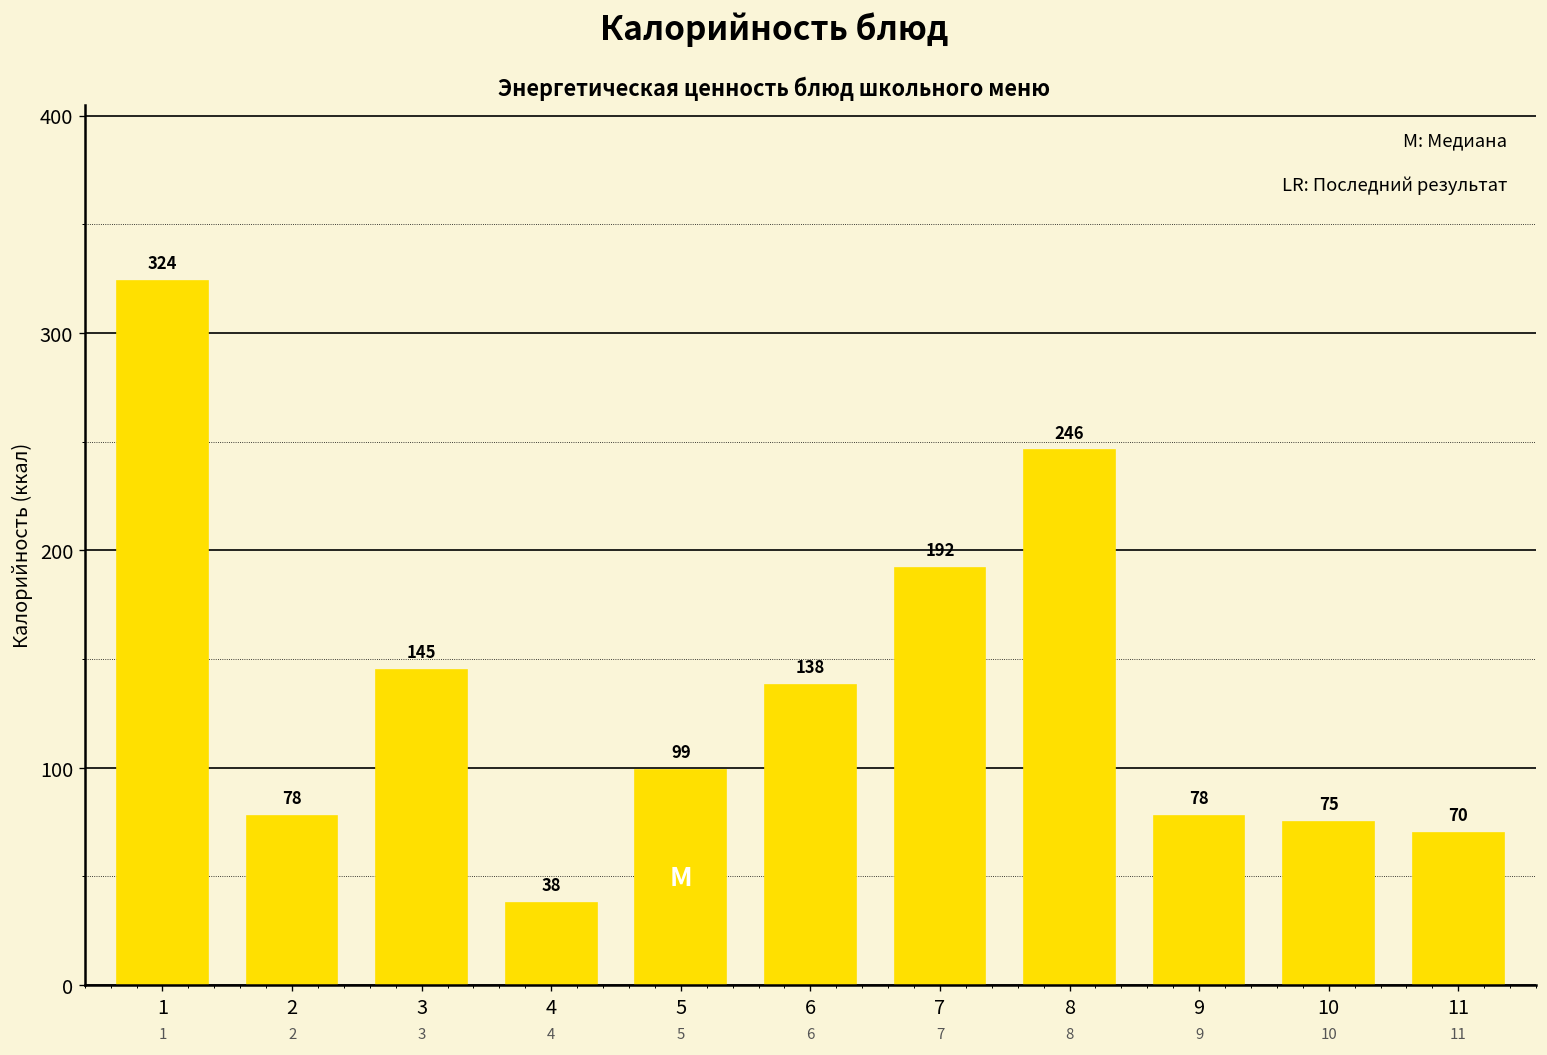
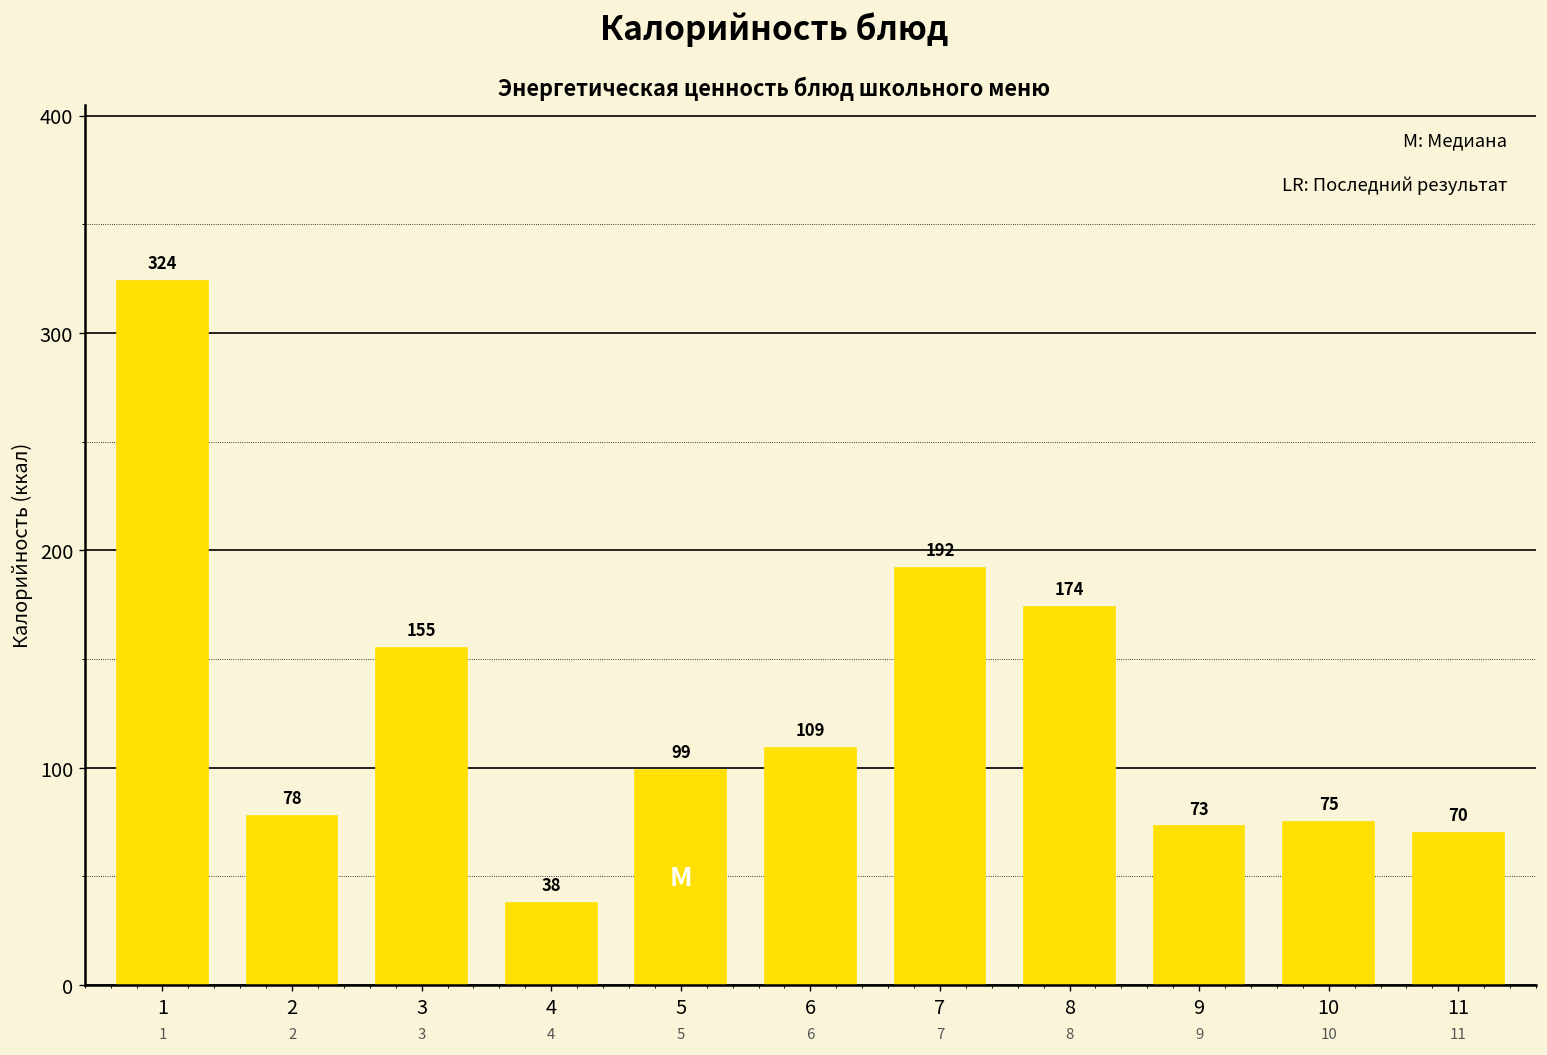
3: 145 -> 155
6: 138 -> 109
8: 246 -> 174
9: 78 -> 73
